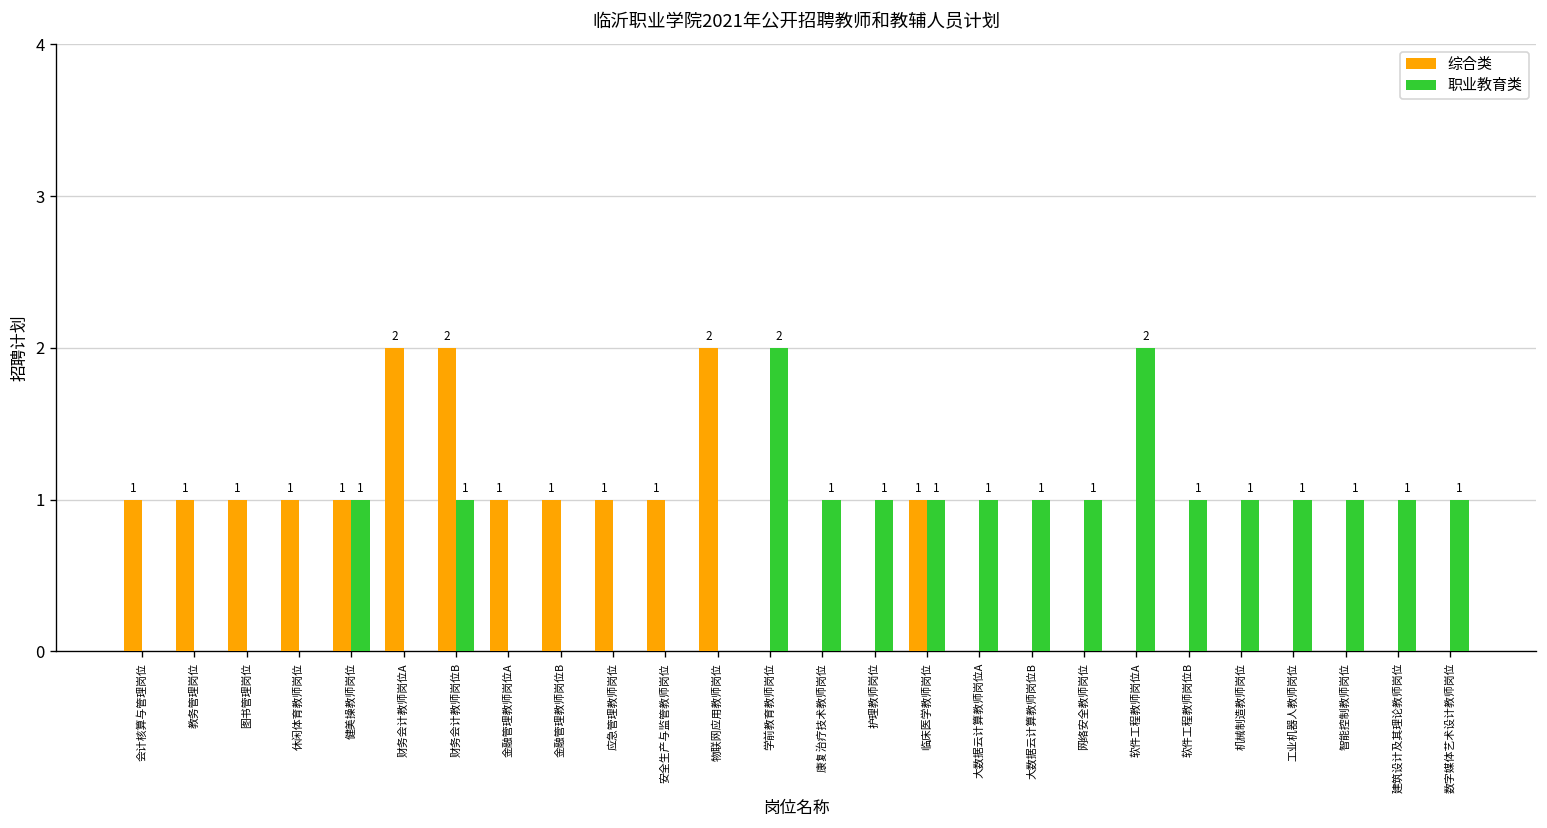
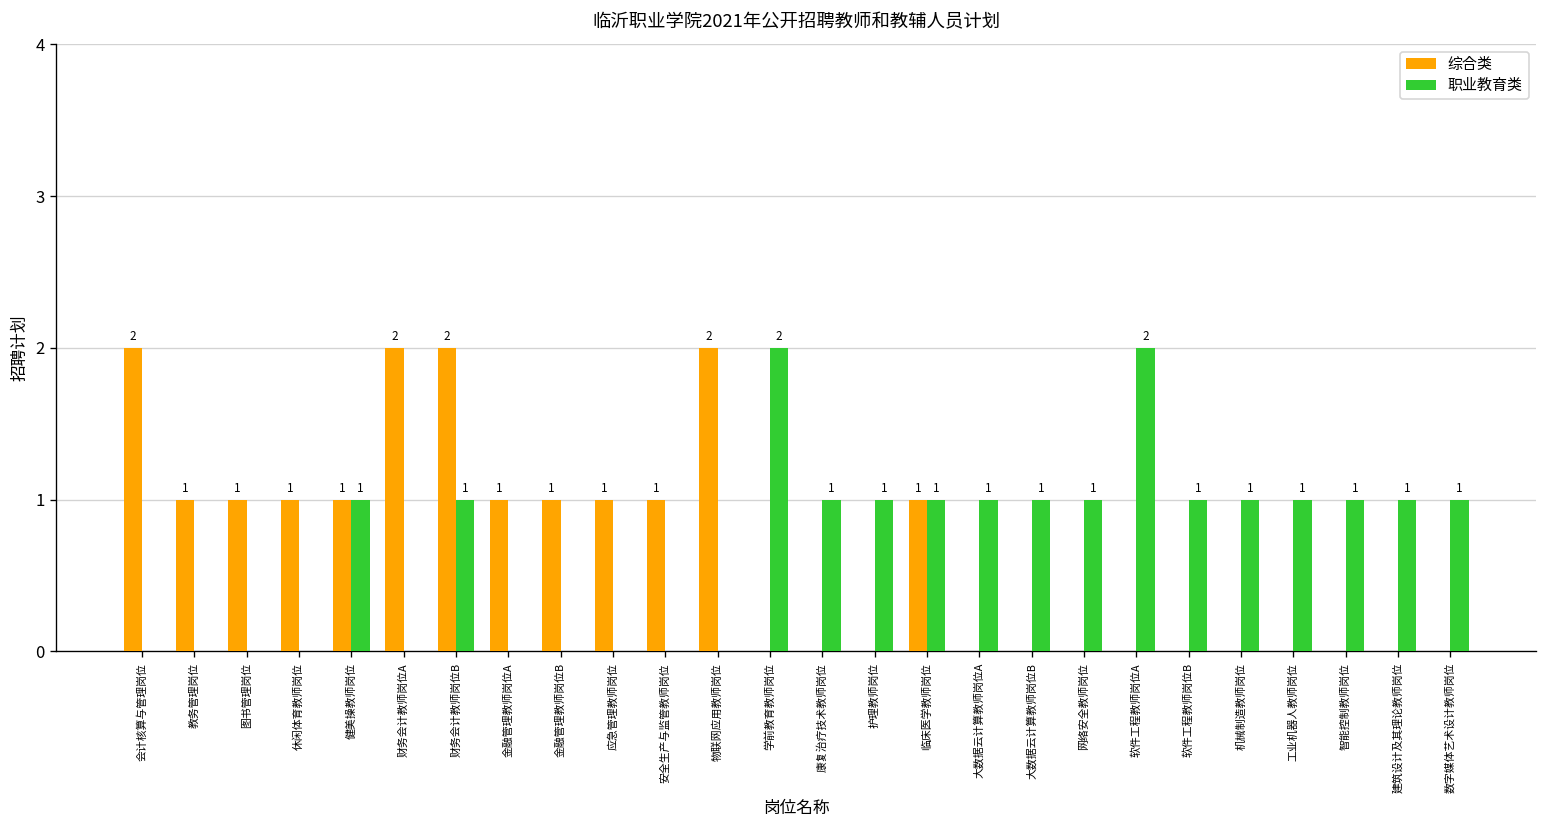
综合类, 会计核算与管理岗位: 1 -> 2
